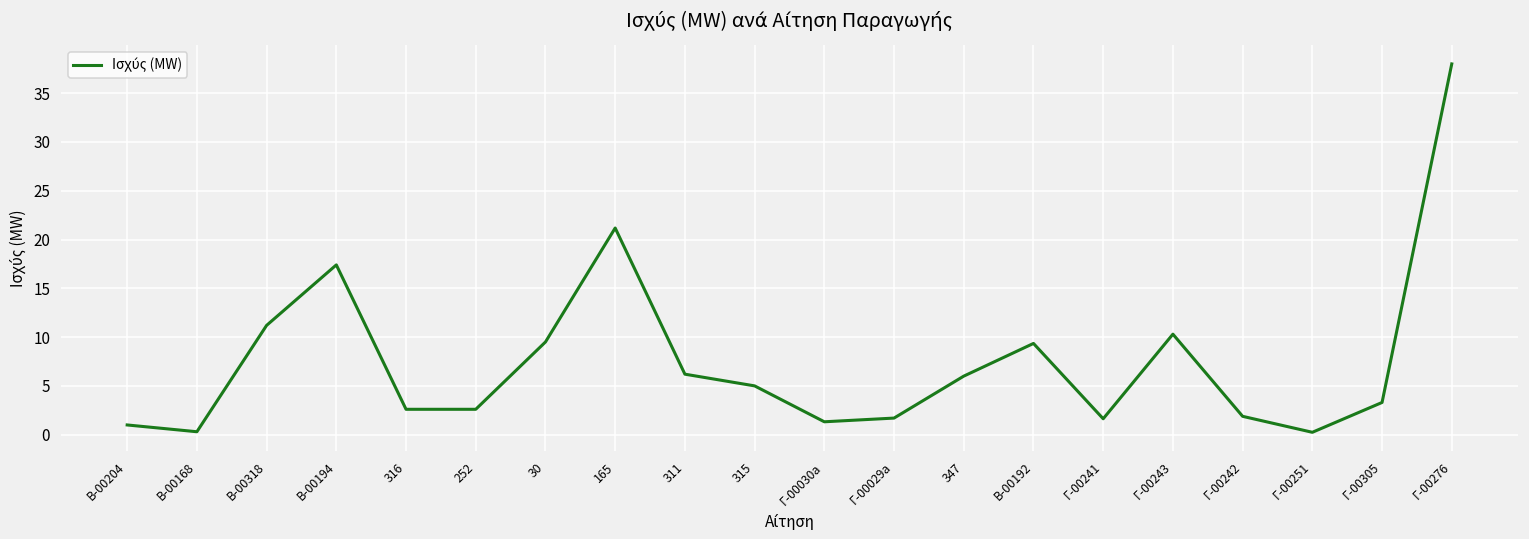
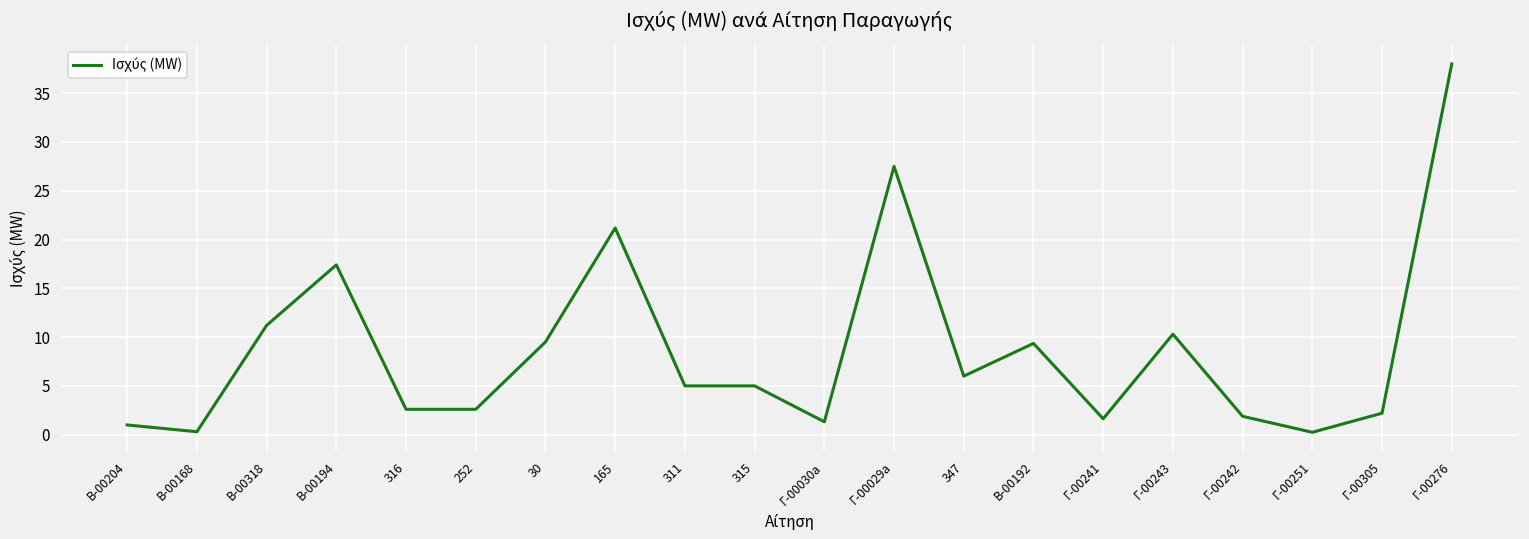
311: 6 -> 5
Γ-00029a: 2 -> 28
Γ-00305: 3 -> 2
